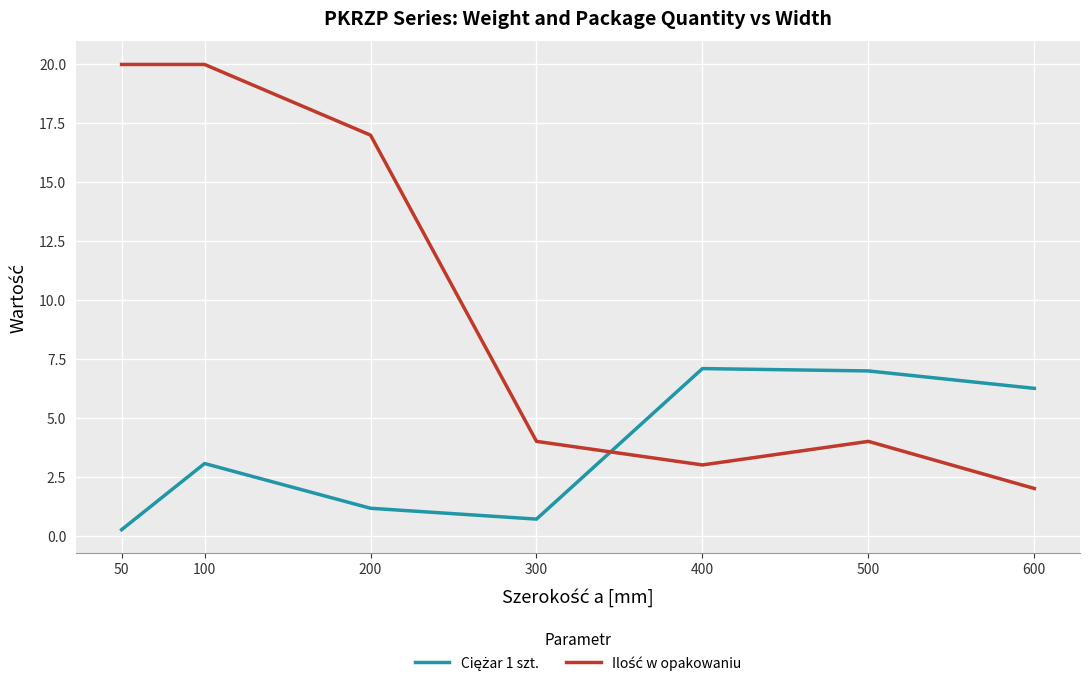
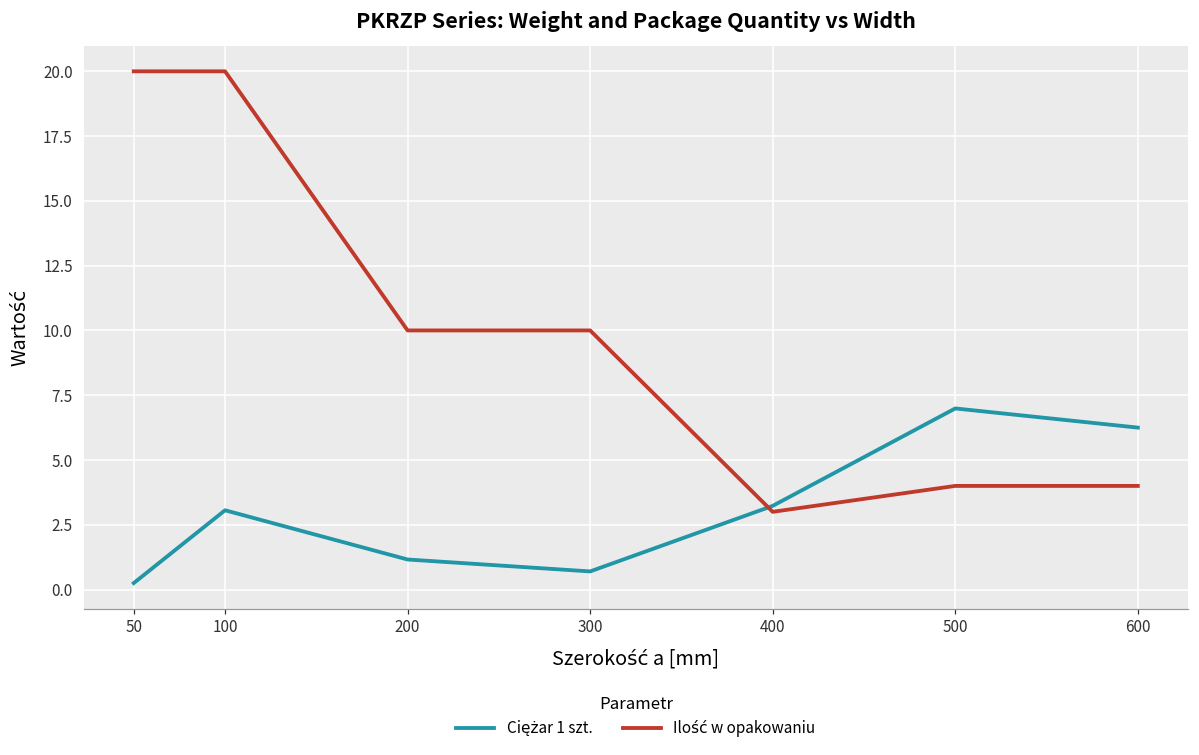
Ilość w opakowaniu, 200: 17 -> 10
Ilość w opakowaniu, 300: 4 -> 10
Ciężar 1 szt., 400: 7.1 -> 3.2
Ilość w opakowaniu, 600: 2 -> 4
